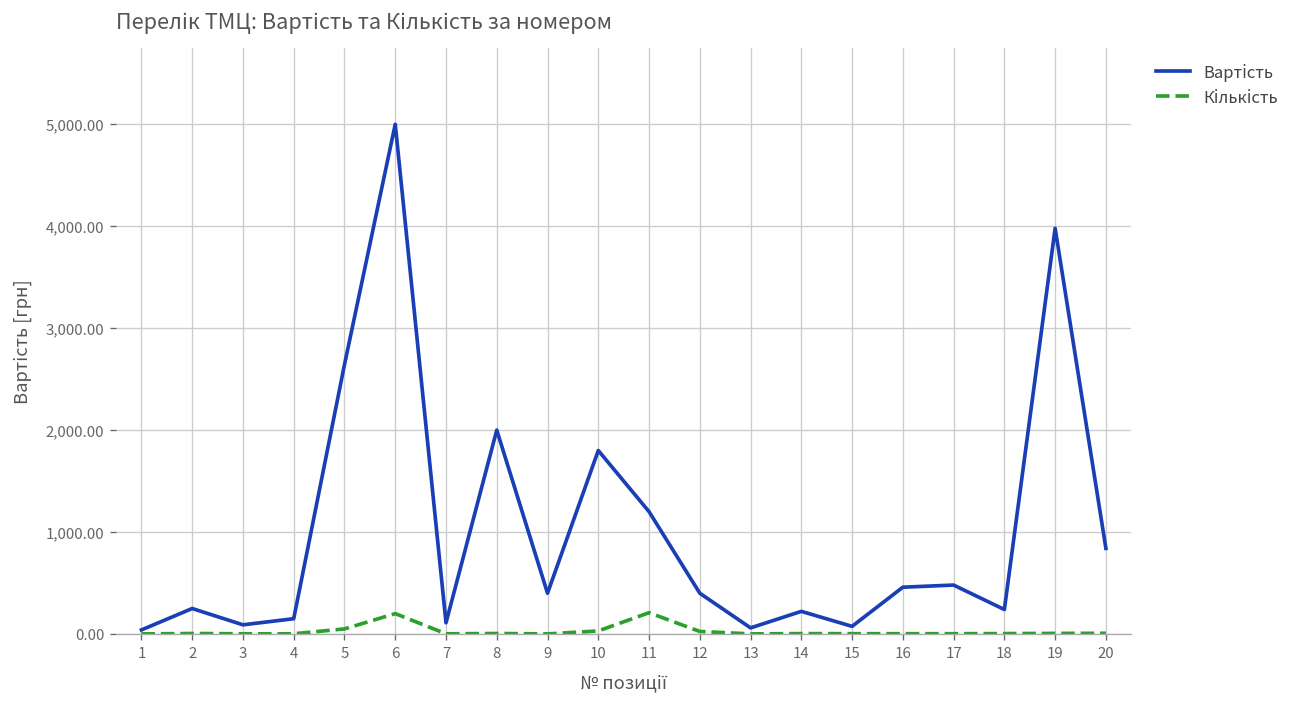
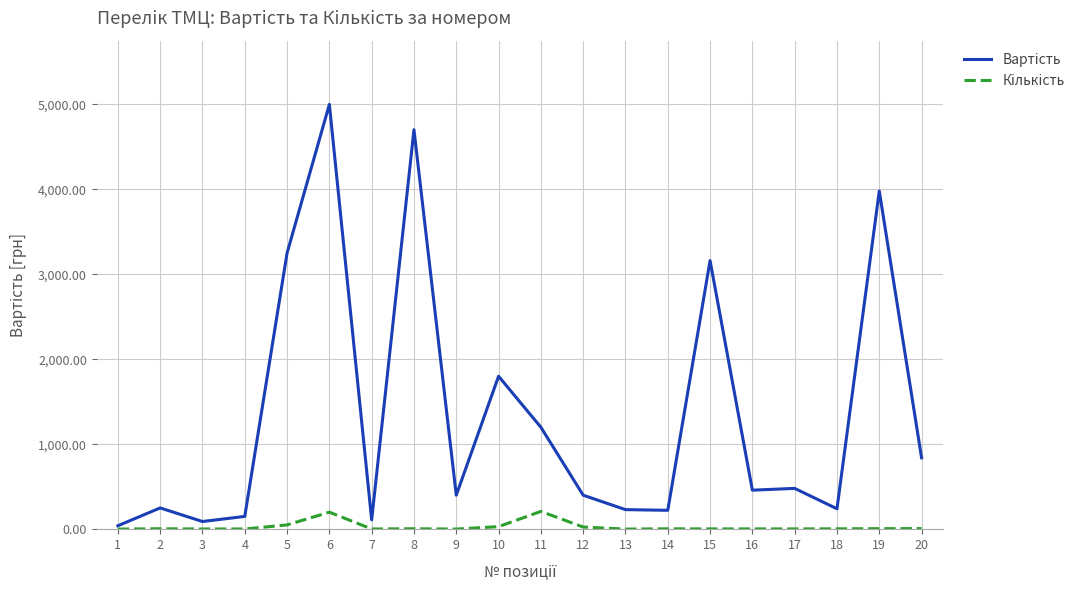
Вартість, 5: 2,600 -> 3,300
Вартість, 8: 2,000 -> 4,700
Вартість, 13: 100 -> 200
Вартість, 15: 100 -> 3,200
